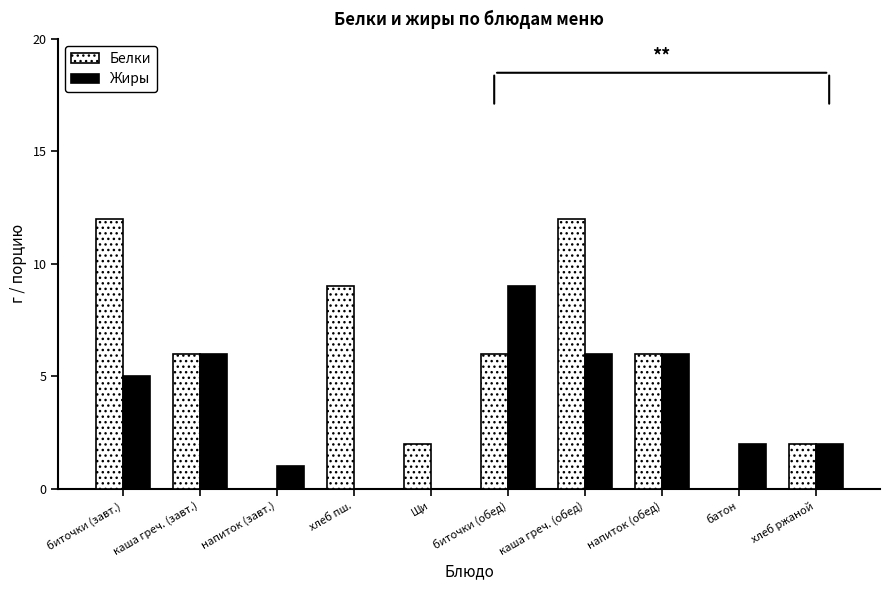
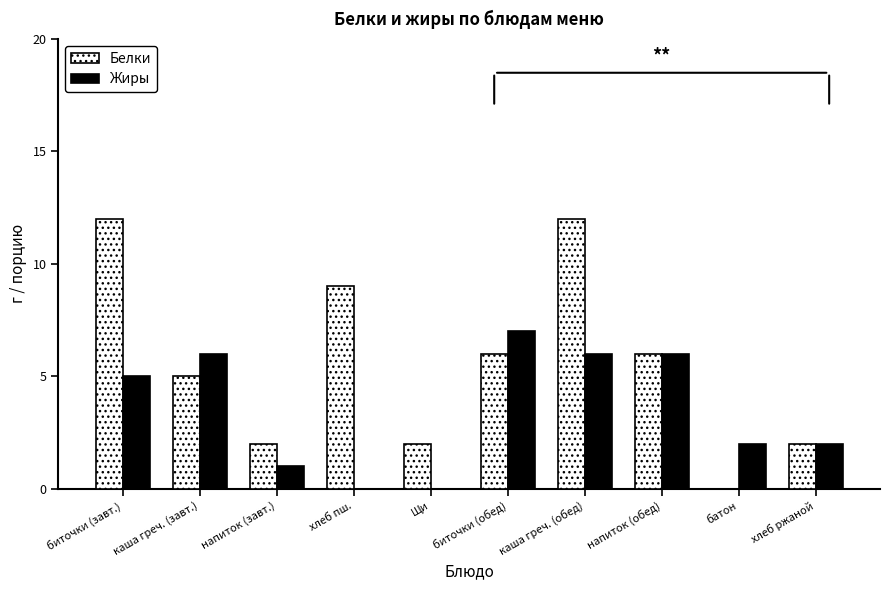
Белки, каша греч. (завт.): 6 -> 5
Белки, напиток (завт.): 0 -> 2
Жиры, биточки (обед): 9 -> 7
